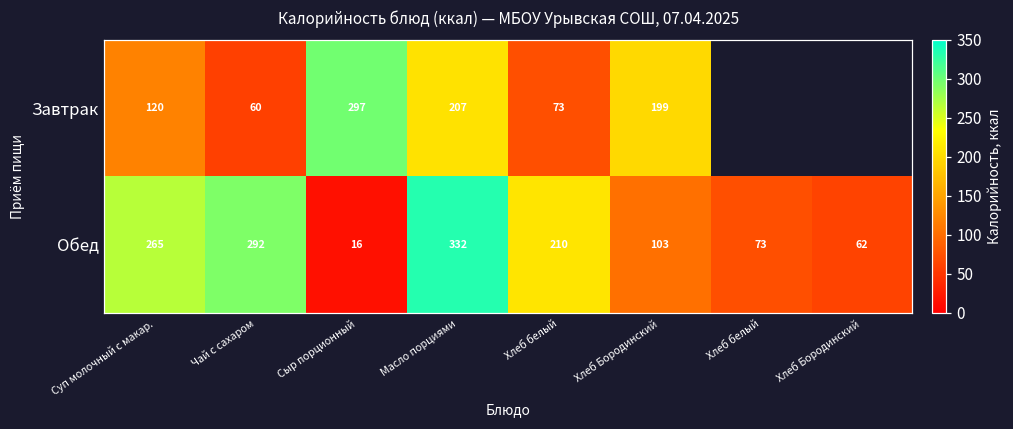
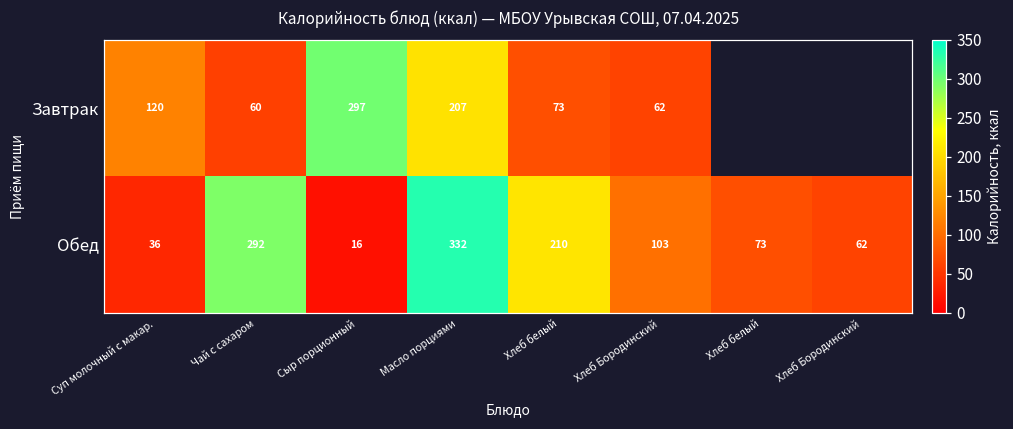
Завтрак, Хлеб Бородинский: 199 -> 62
Обед, Суп молочный с макар.: 265 -> 36
